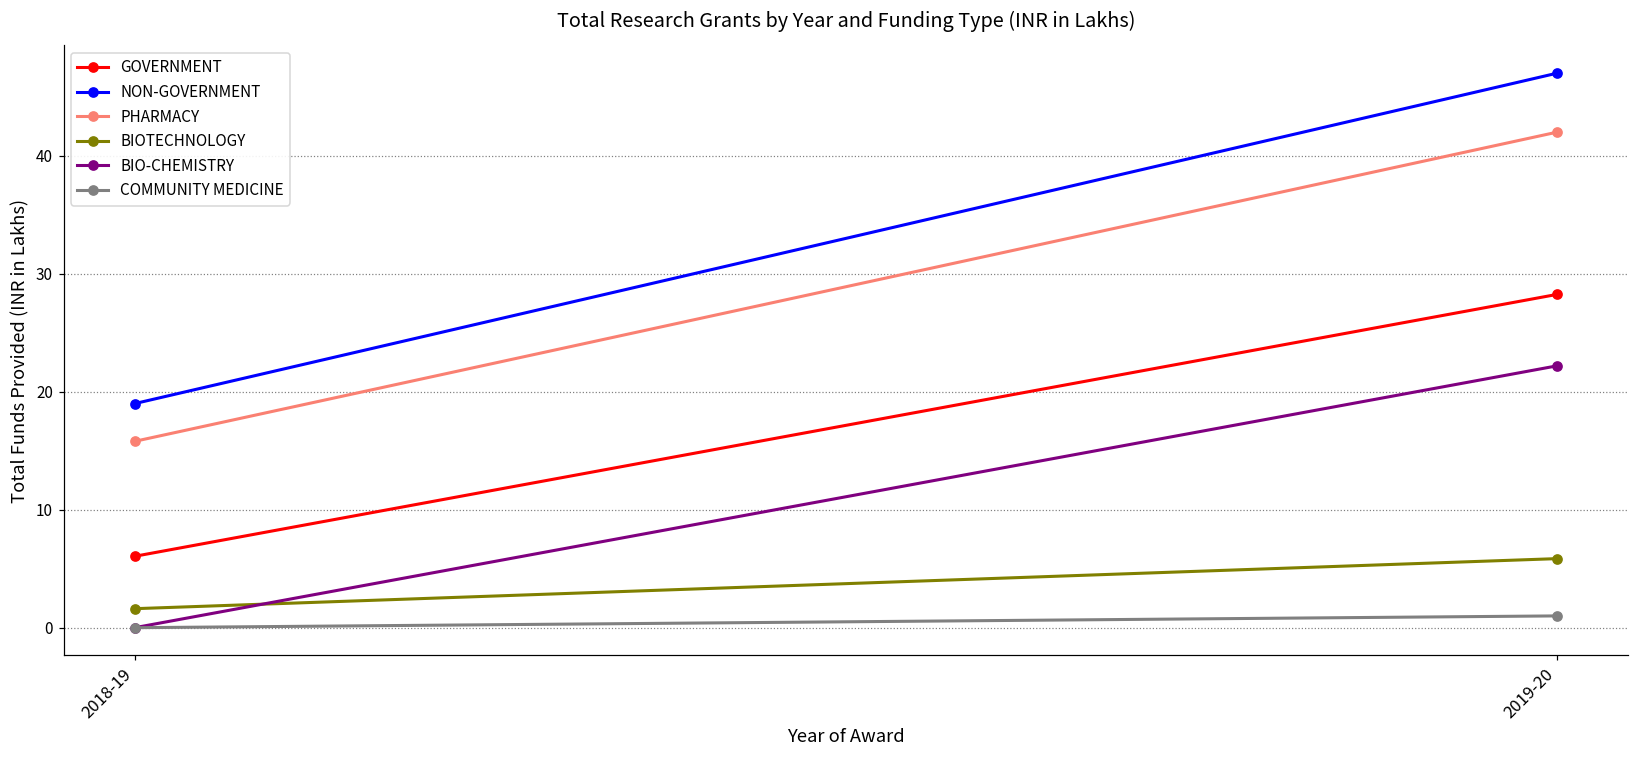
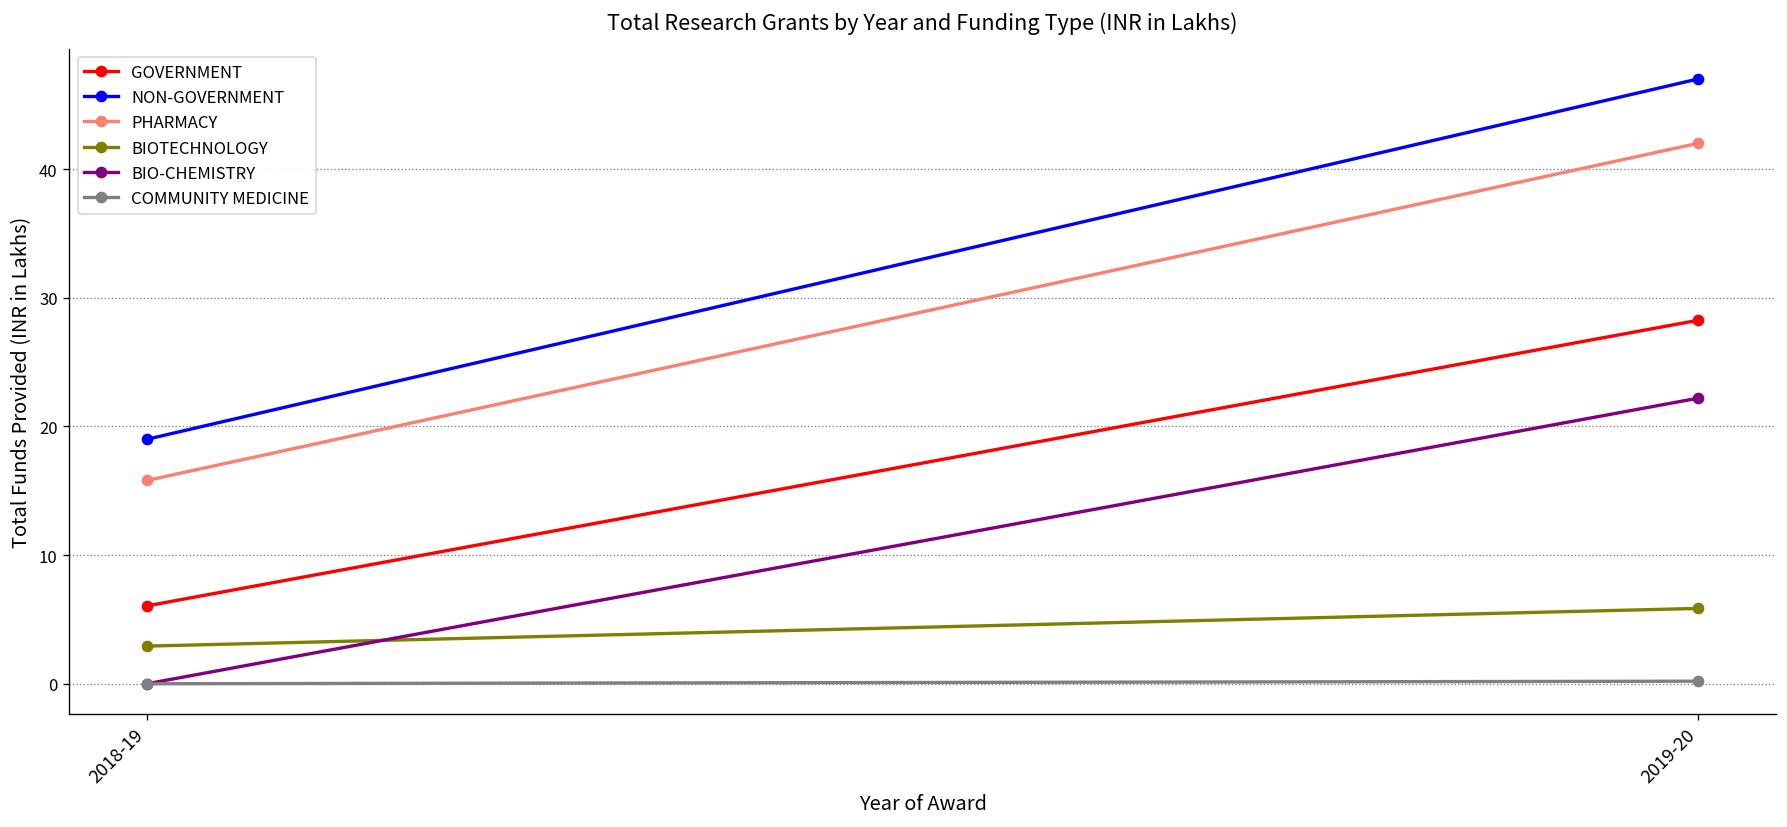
BIOTECHNOLOGY, 2018-19: 1.6 -> 2.9
COMMUNITY MEDICINE, 2019-20: 1.0 -> 0.2
